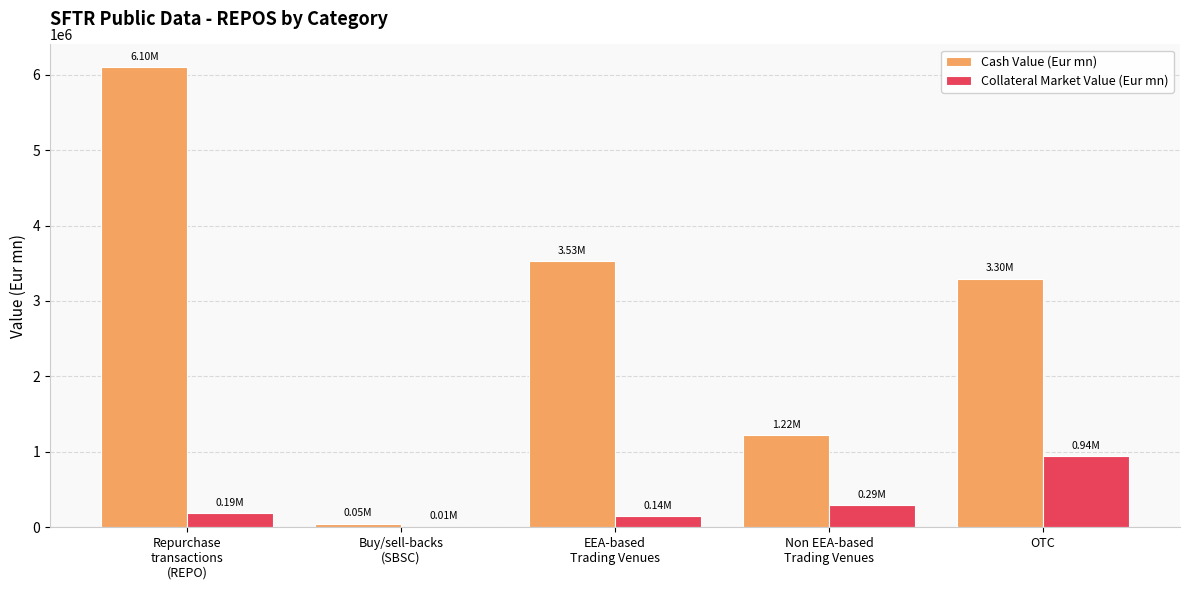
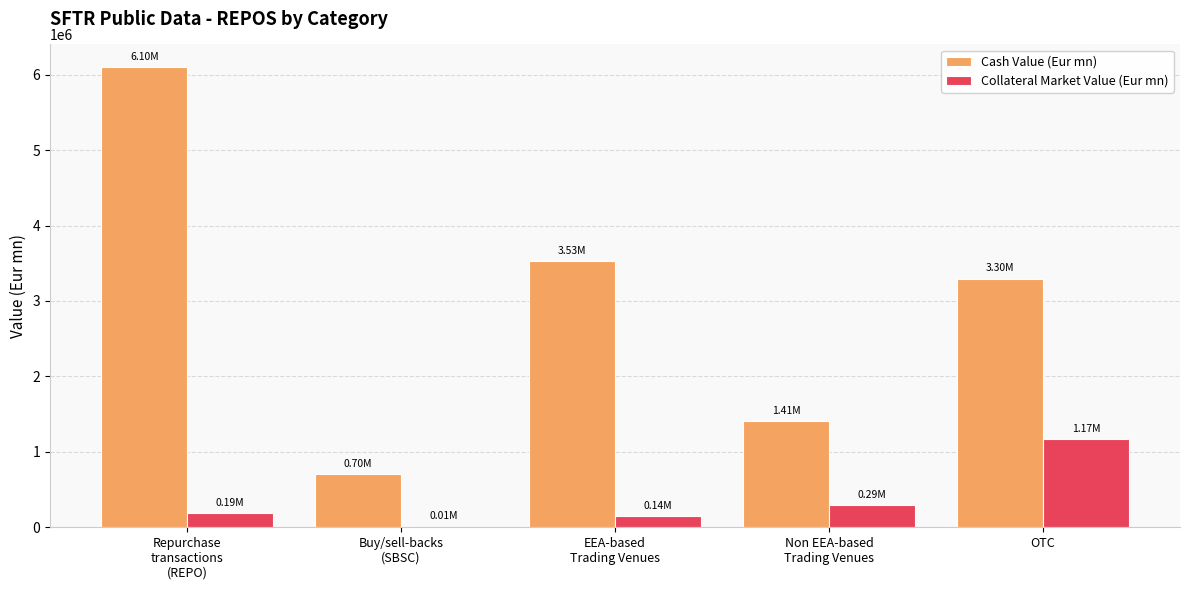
Cash Value (Eur mn), Buy/sell-backs (SBSC): 0.05M -> 0.70M
Cash Value (Eur mn), Non EEA-based Trading Venues: 1.22M -> 1.41M
Collateral Market Value (Eur mn), OTC: 0.94M -> 1.17M
